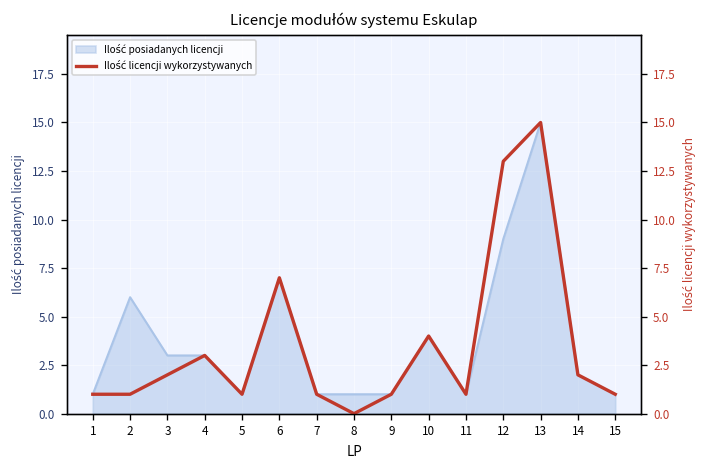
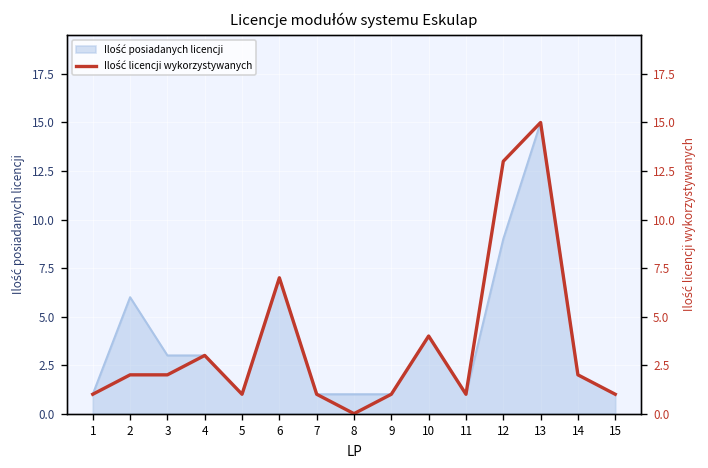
Ilość licencji wykorzystywanych, 2: 1 -> 2
